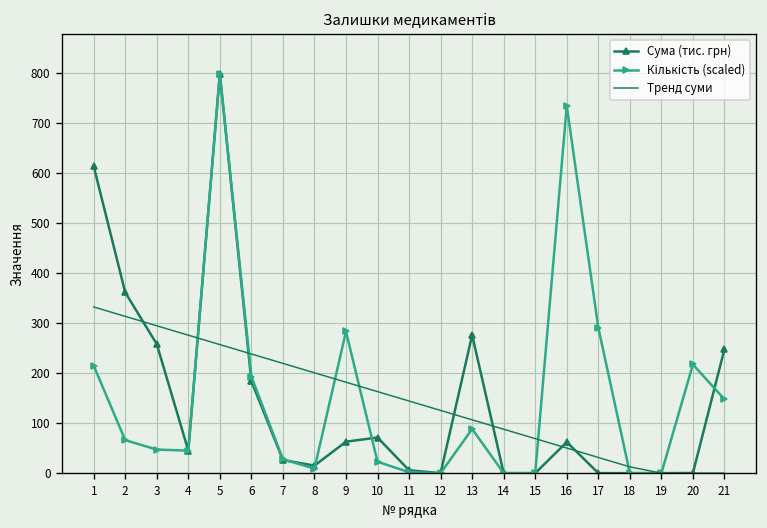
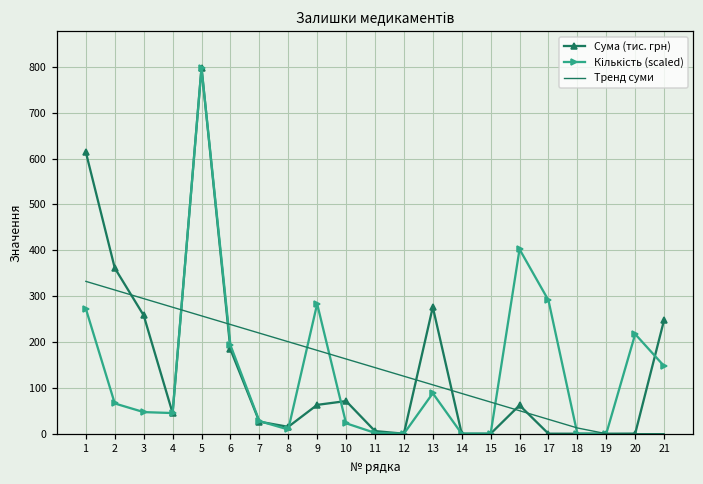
Кількість (scaled), 1: 210 -> 270
Кількість (scaled), 16: 730 -> 400
